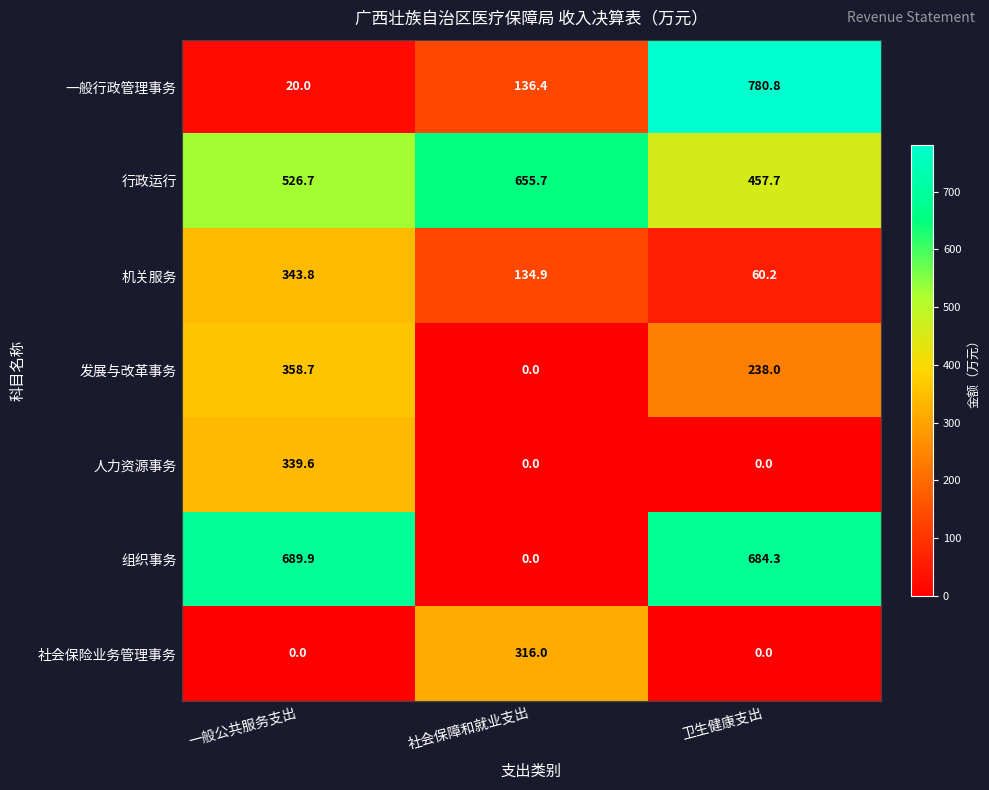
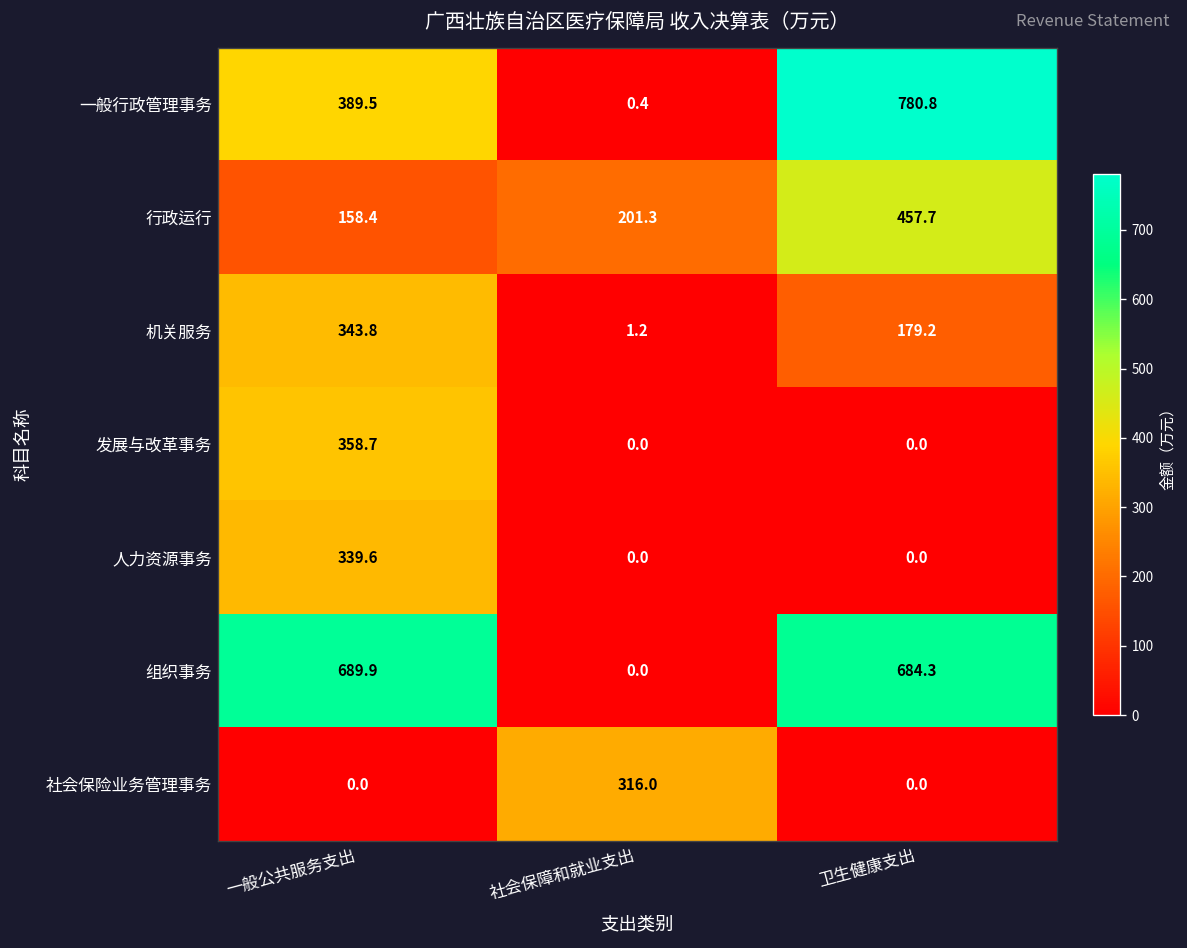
一般行政管理事务, 一般公共服务支出: 20.0 -> 389.5
一般行政管理事务, 社会保障和就业支出: 136.4 -> 0.4
行政运行, 一般公共服务支出: 526.7 -> 158.4
行政运行, 社会保障和就业支出: 655.7 -> 201.3
机关服务, 社会保障和就业支出: 134.9 -> 1.2
机关服务, 卫生健康支出: 60.2 -> 179.2
发展与改革事务, 卫生健康支出: 238.0 -> 0.0
